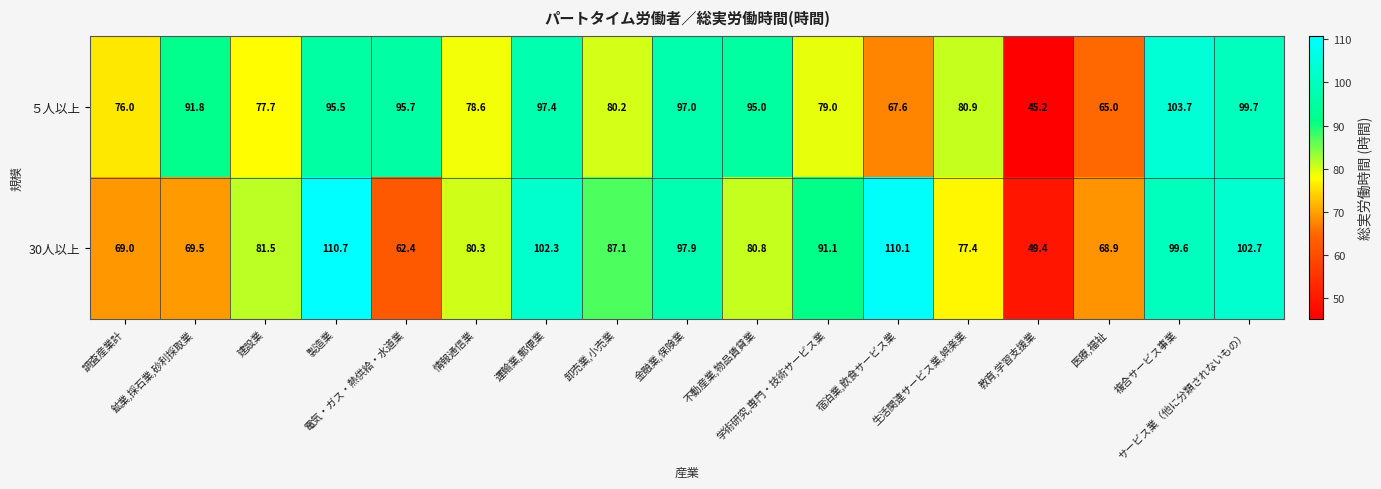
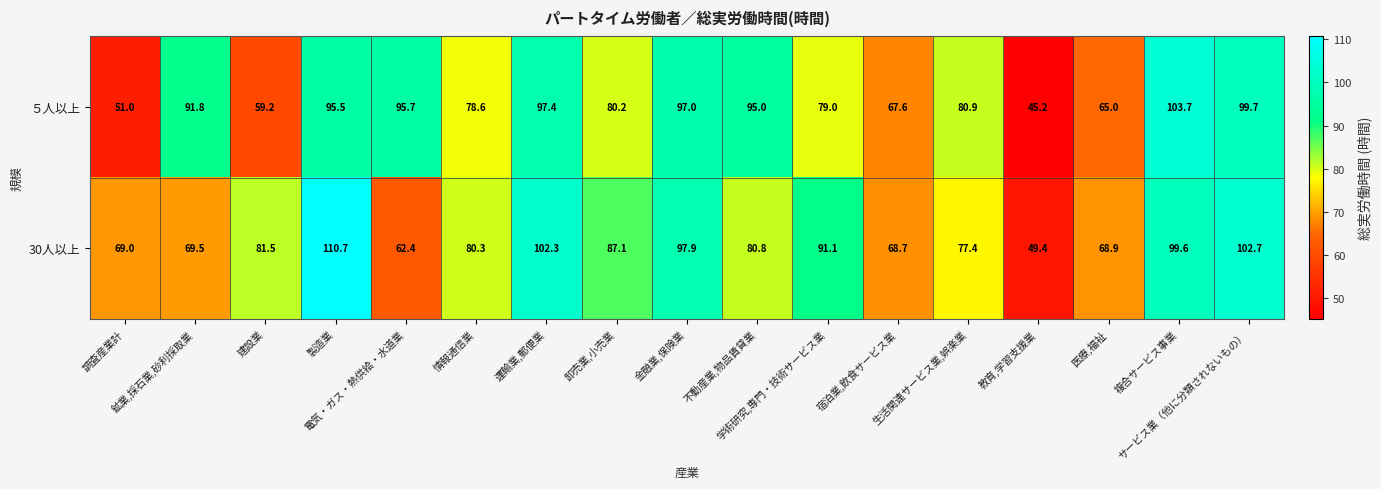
５人以上, 調査産業計: 76.0 -> 51.0
５人以上, 建設業: 77.7 -> 59.2
30人以上, 宿泊業,飲食サービス業: 110.1 -> 68.7
